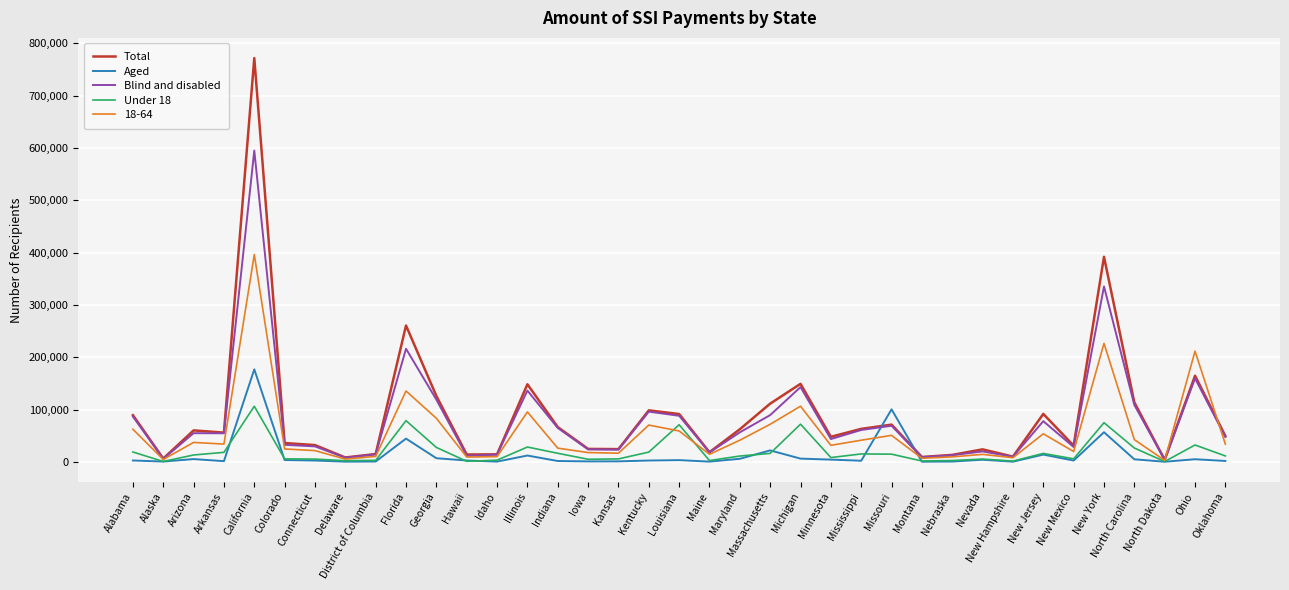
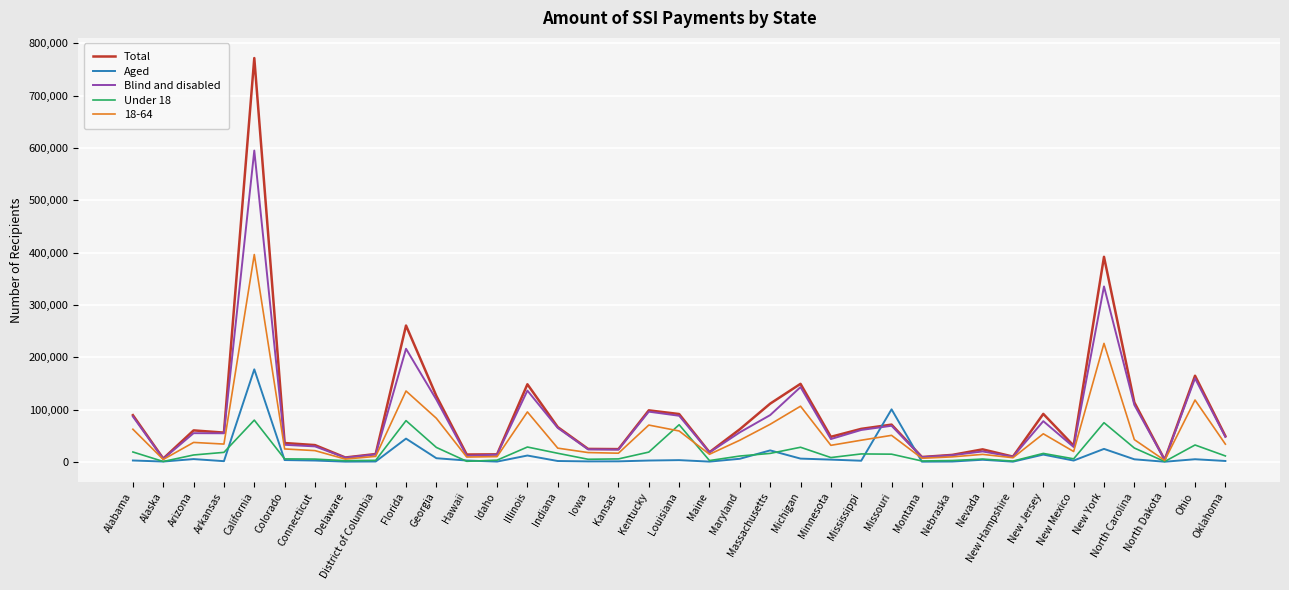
Under 18, California: 110,000 -> 80,000
Under 18, Michigan: 70,000 -> 30,000
Aged, New York: 60,000 -> 20,000
18-64, Ohio: 210,000 -> 120,000
